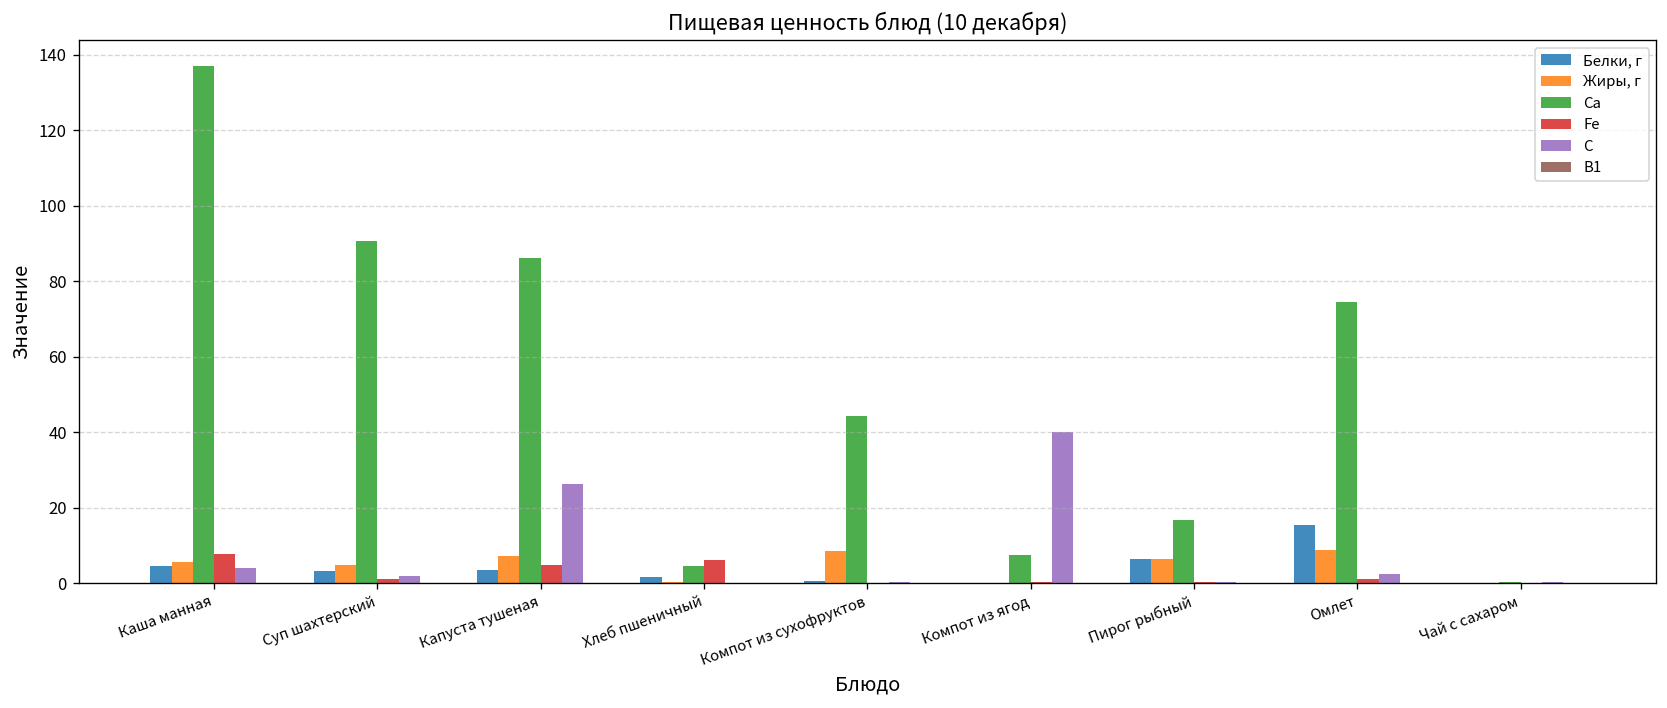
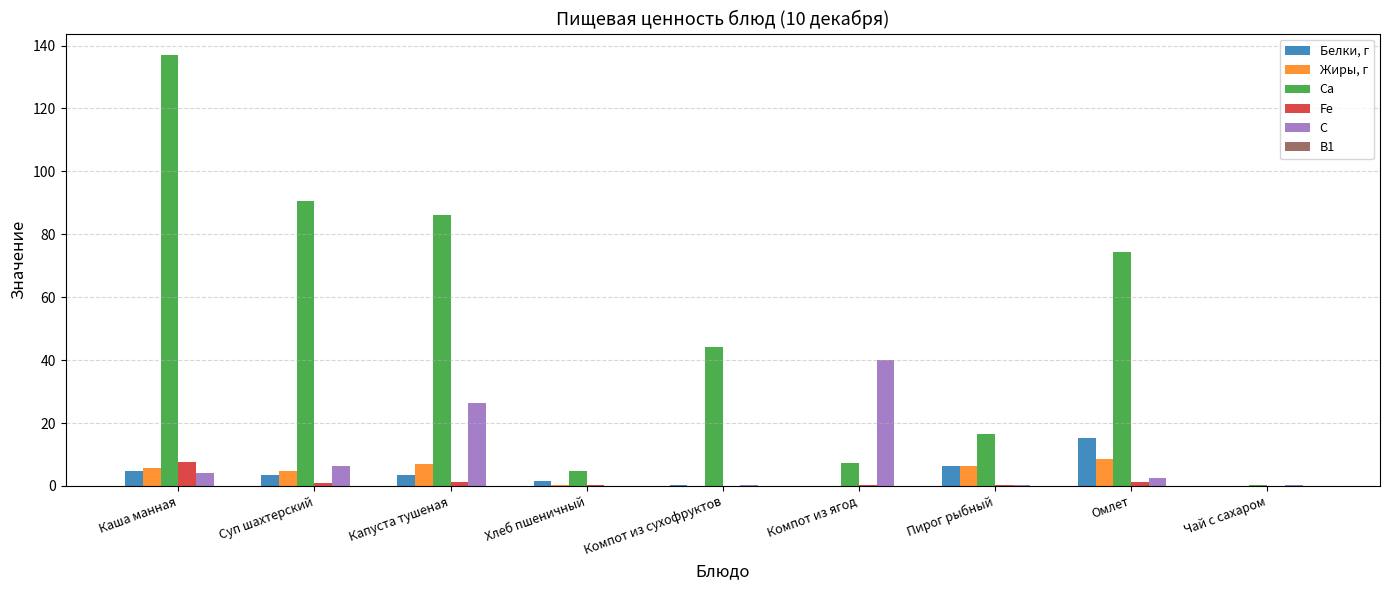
C, Суп шахтерский: 2 -> 6
Fe, Капуста тушеная: 5 -> 1
Fe, Хлеб пшеничный: 6 -> 0
Жиры, г, Компот из сухофруктов: 8 -> 0
